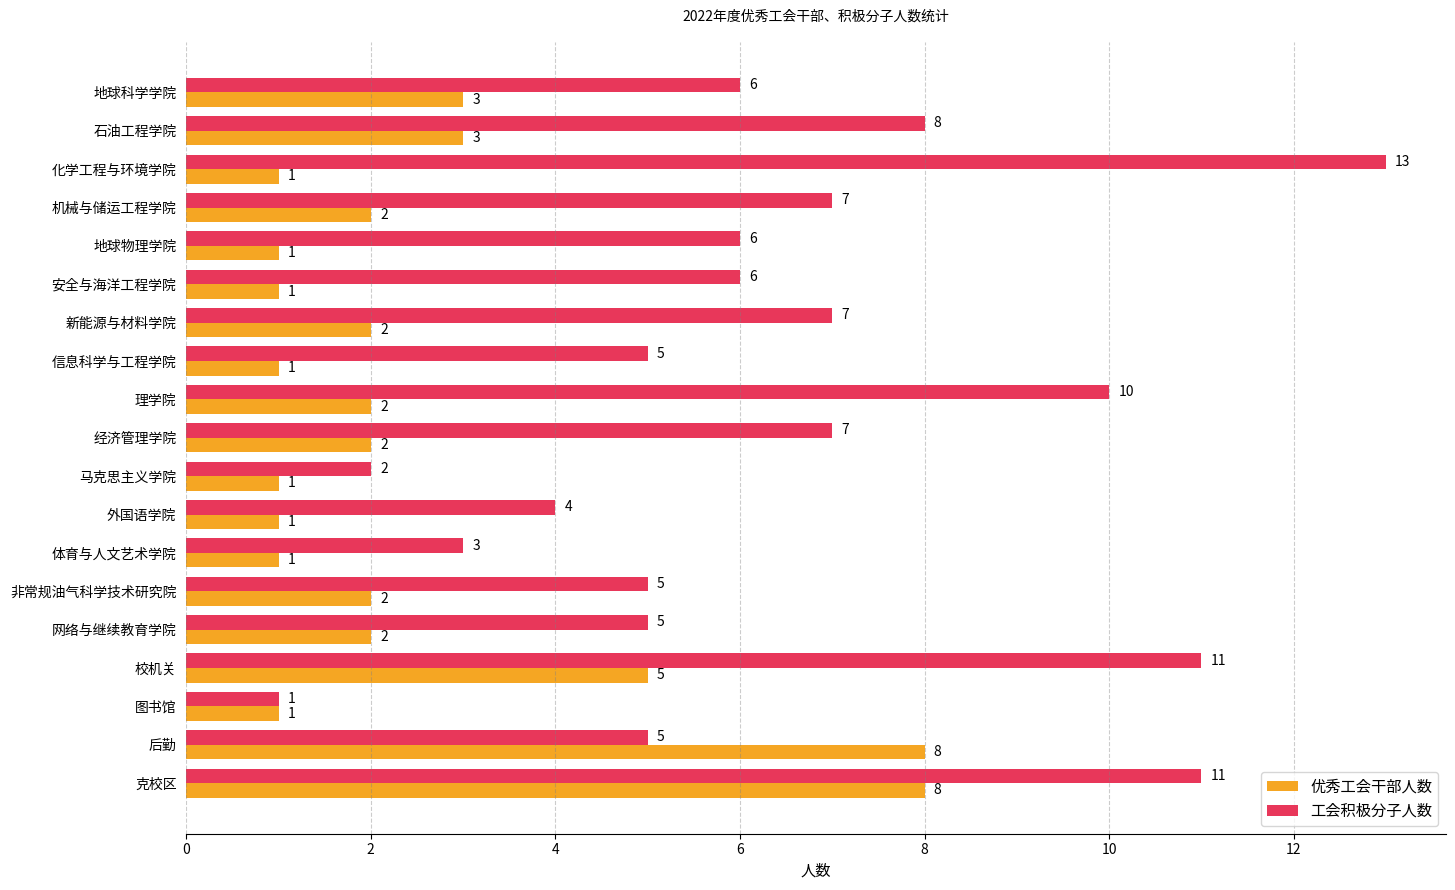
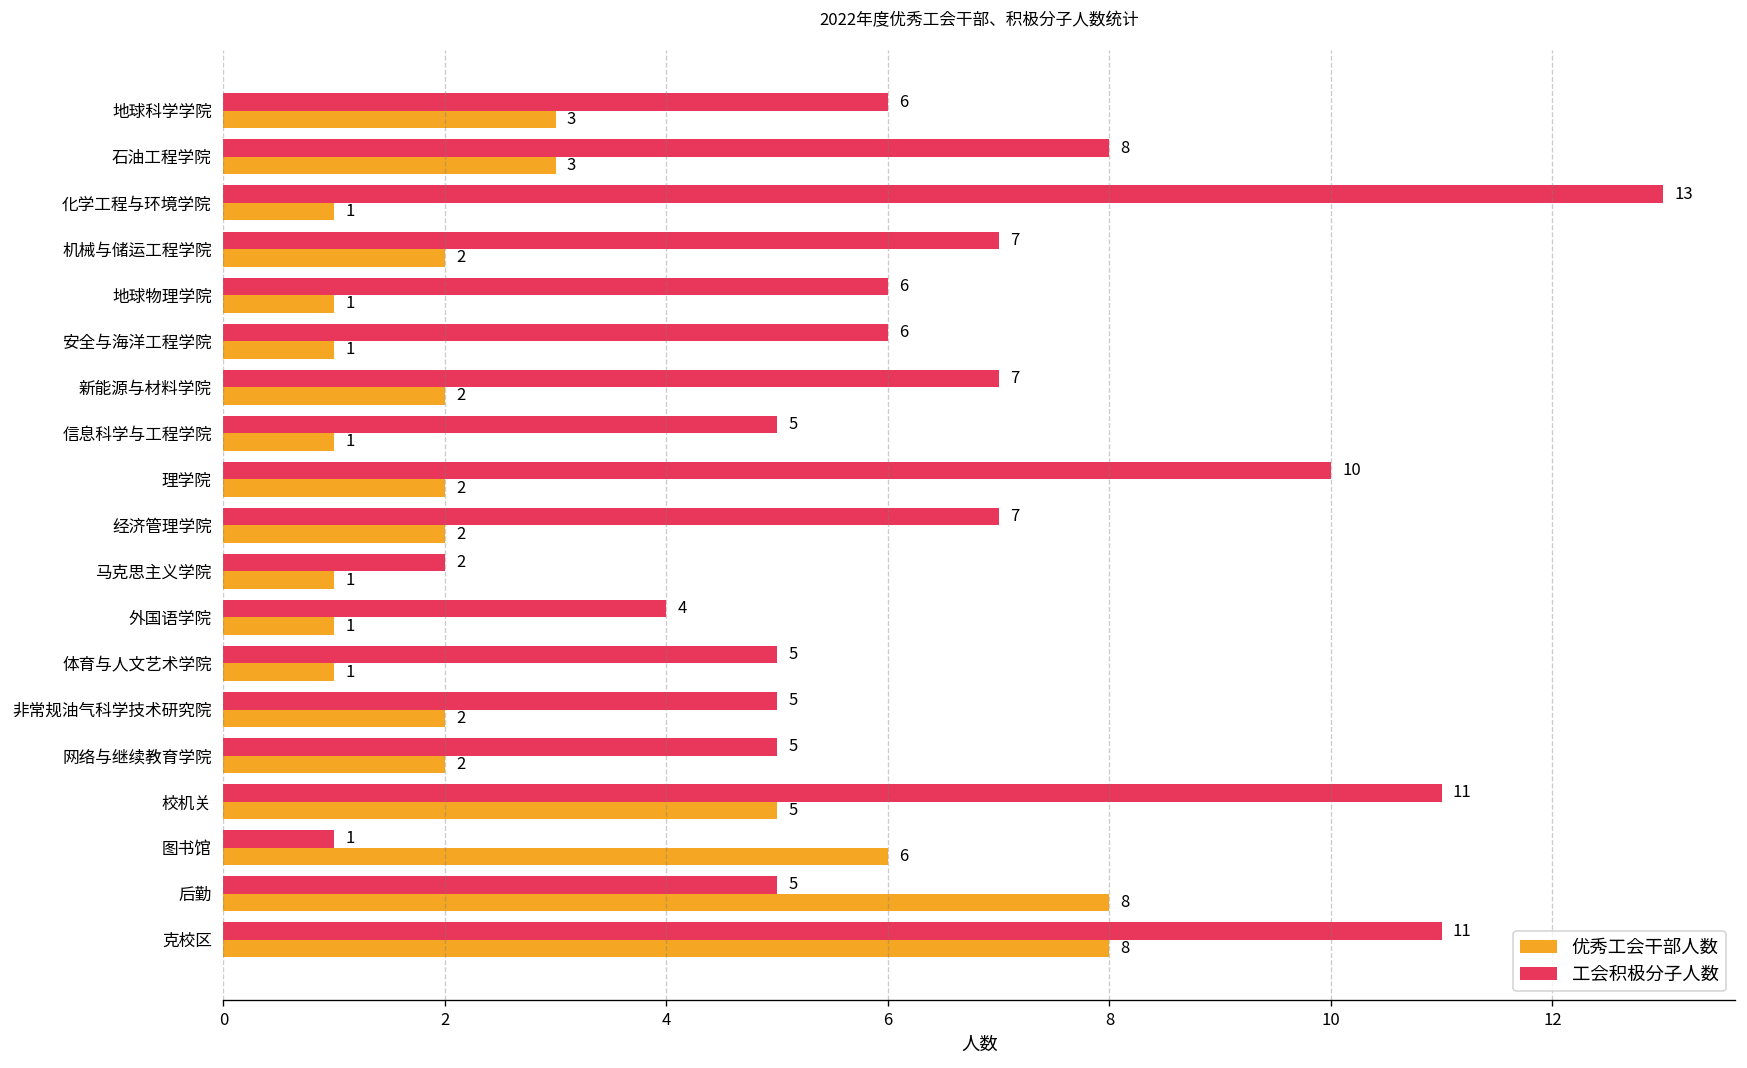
工会积极分子人数, 体育与人文艺术学院: 3 -> 5
优秀工会干部人数, 图书馆: 1 -> 6
